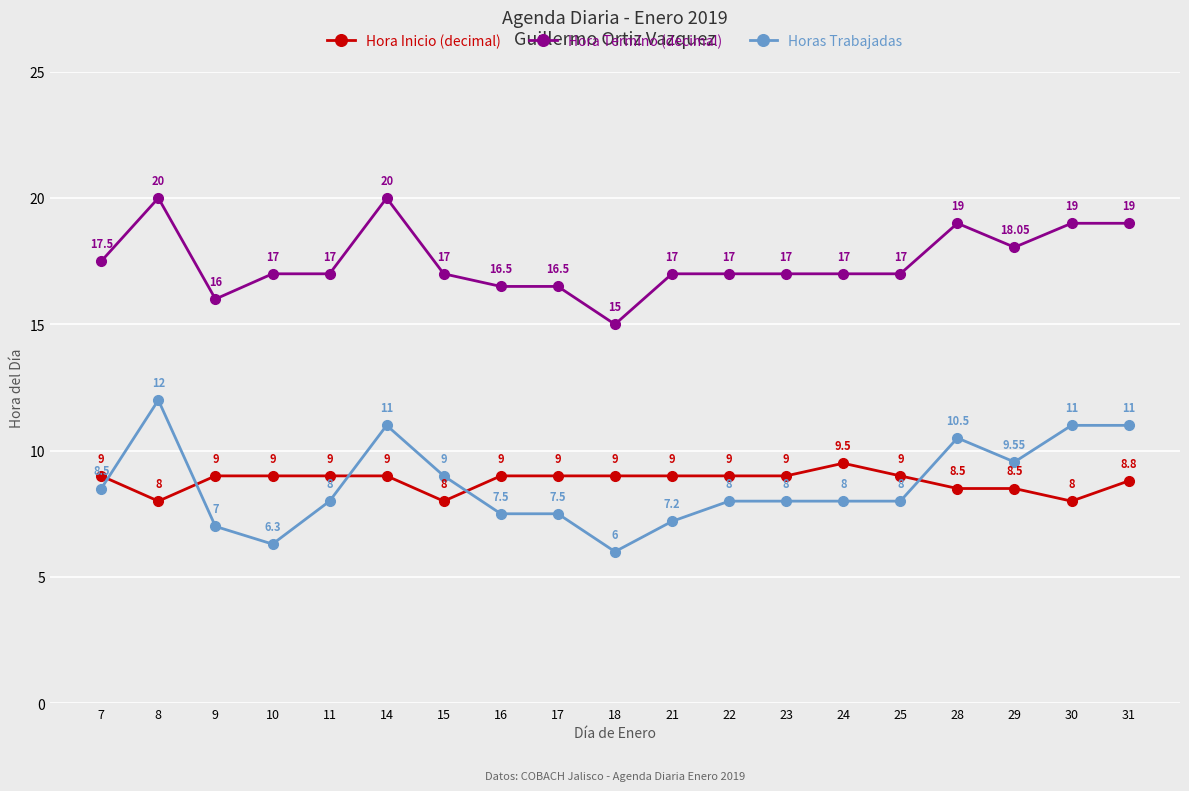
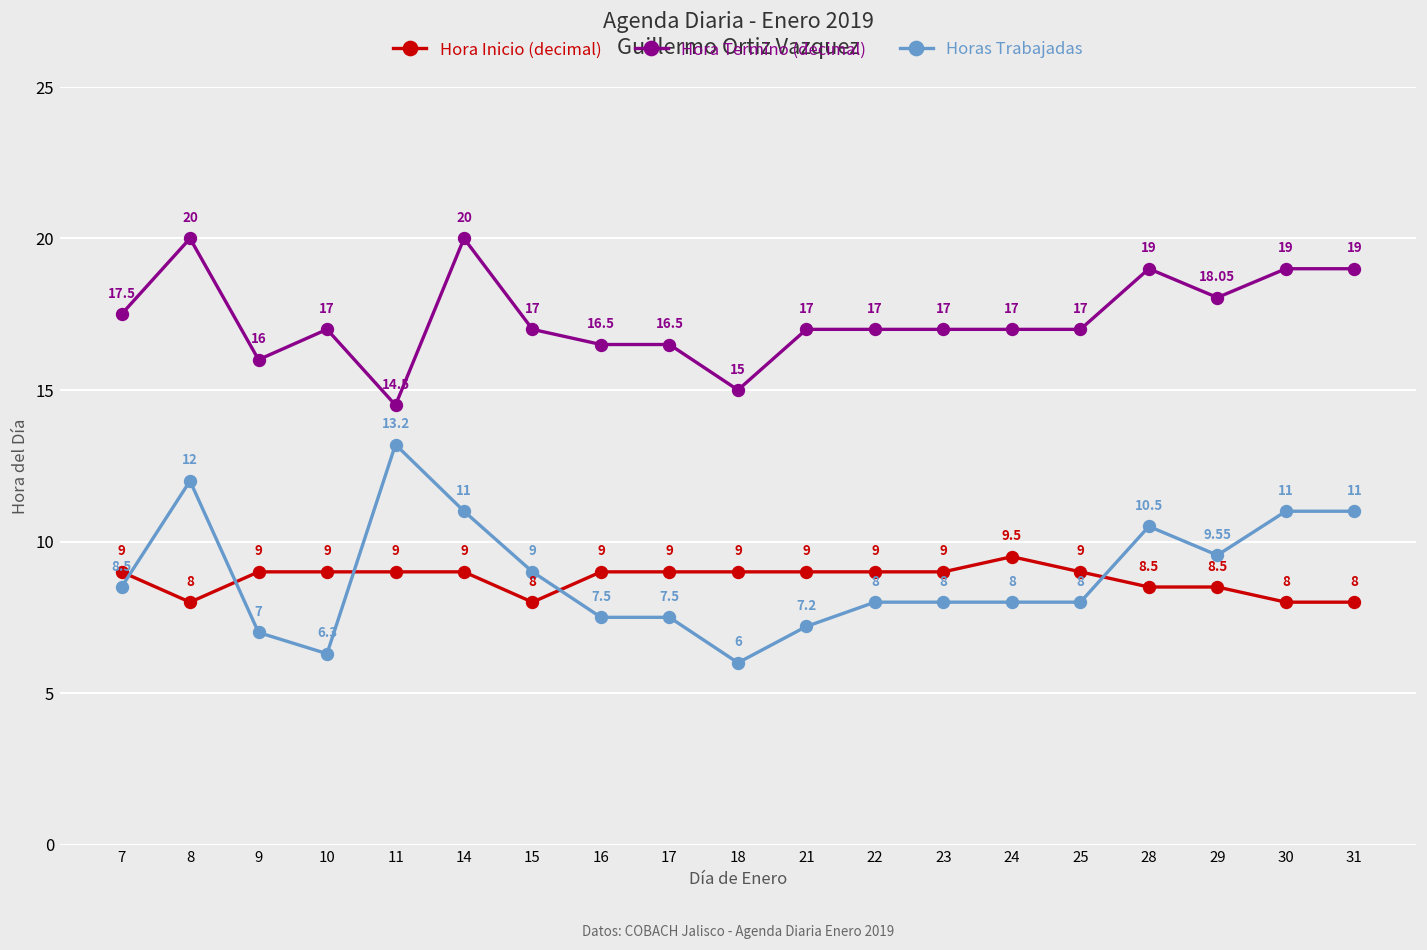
Hora Termino (decimal), 11: 17 -> 14.5
Horas Trabajadas, 11: 8 -> 13.2
Hora Inicio (decimal), 31: 8.8 -> 8
